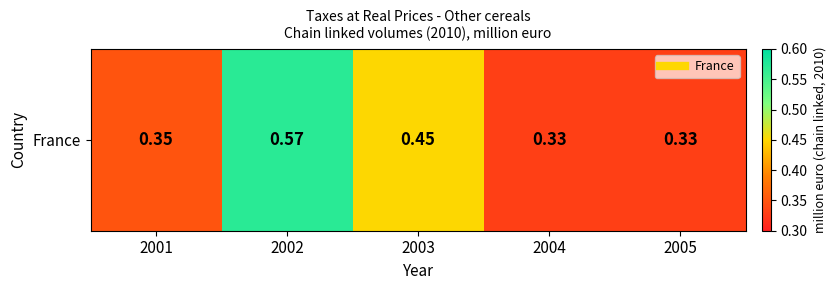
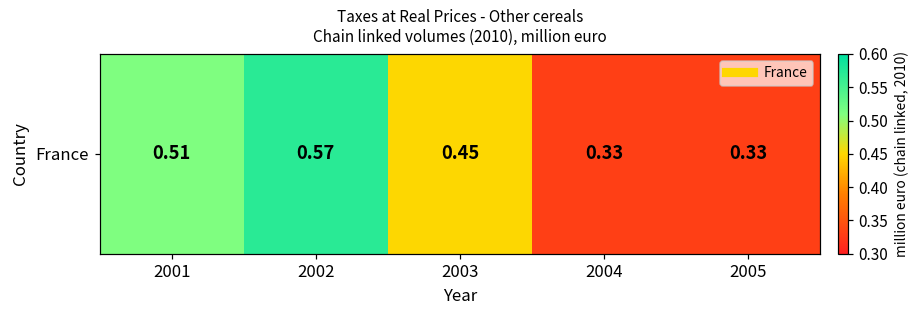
France, 2001: 0.35 -> 0.51
